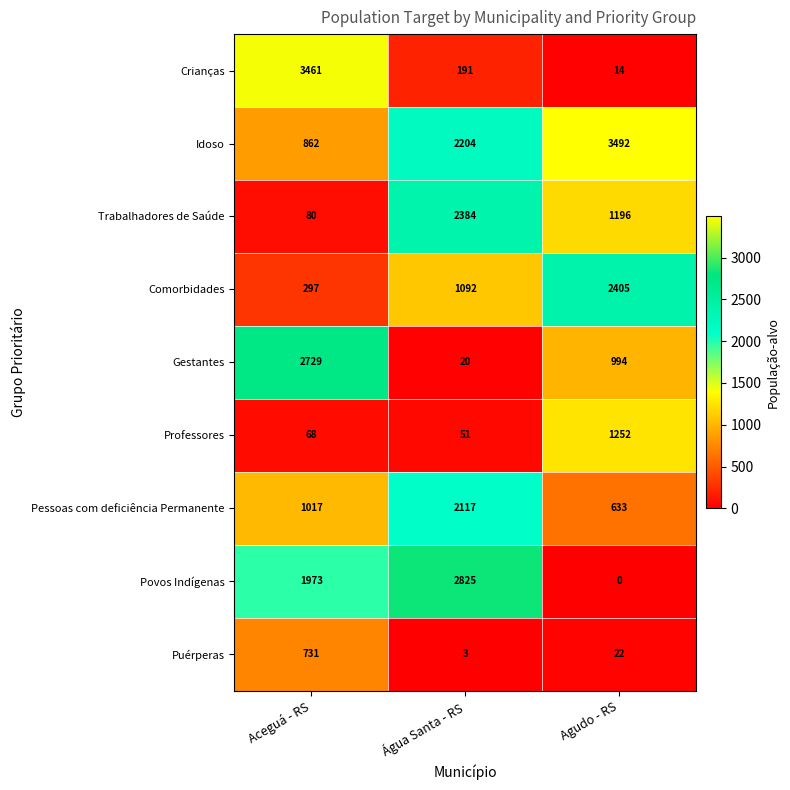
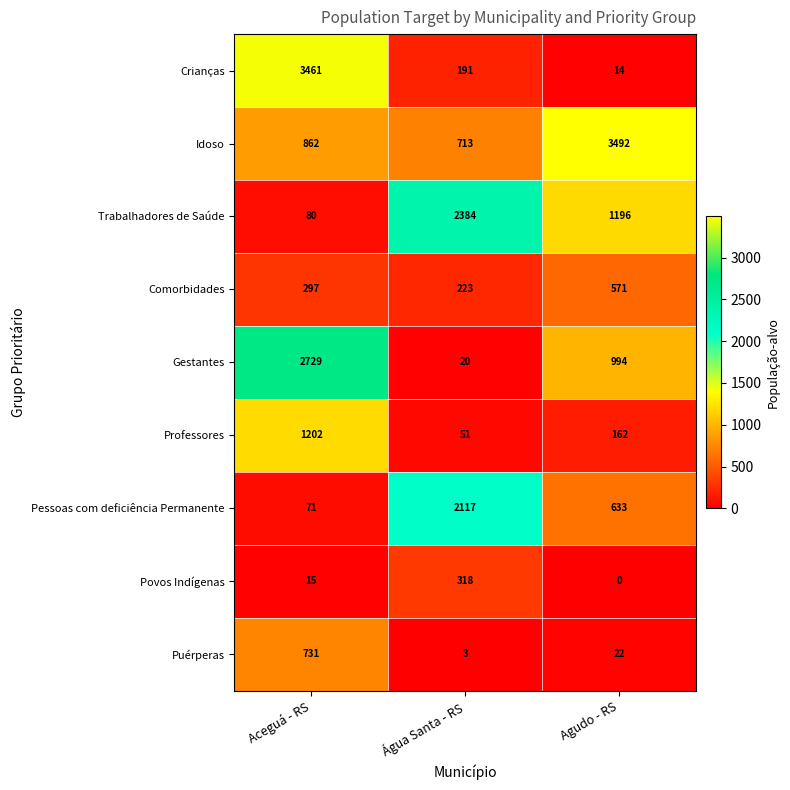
Idoso, Água Santa - RS: 2204 -> 713
Comorbidades, Água Santa - RS: 1092 -> 223
Comorbidades, Agudo - RS: 2405 -> 571
Professores, Aceguá - RS: 68 -> 1202
Professores, Agudo - RS: 1252 -> 162
Pessoas com deficiência Permanente, Aceguá - RS: 1017 -> 71
Povos Indígenas, Aceguá - RS: 1973 -> 15
Povos Indígenas, Água Santa - RS: 2825 -> 318
